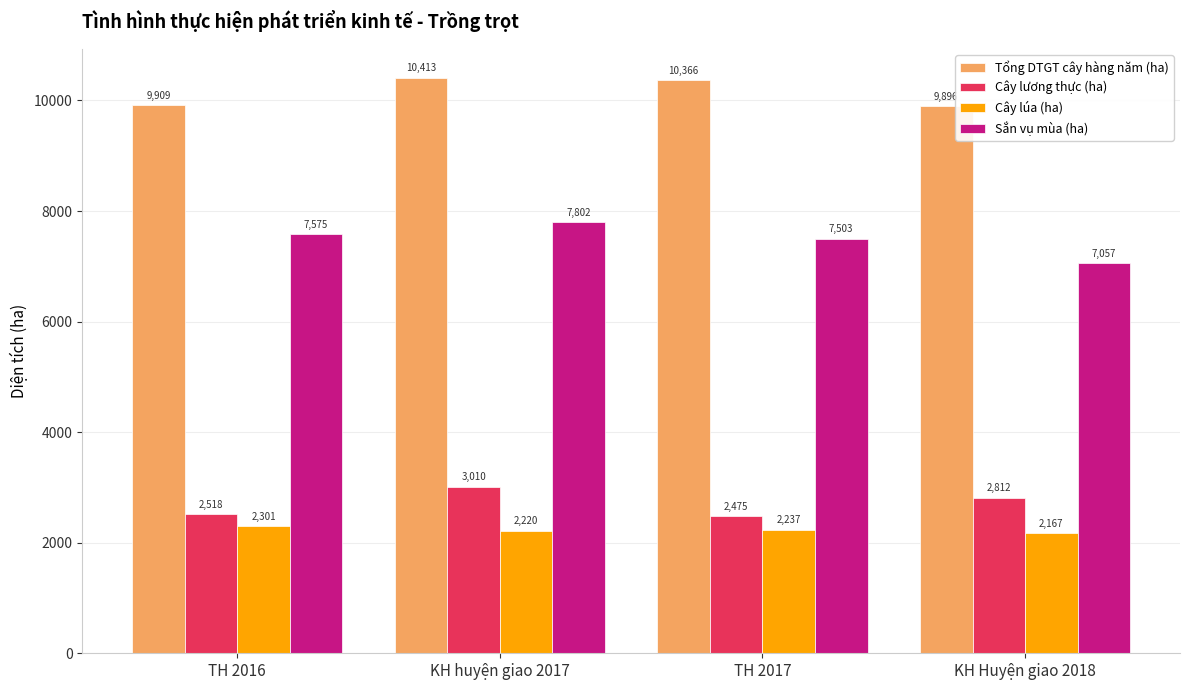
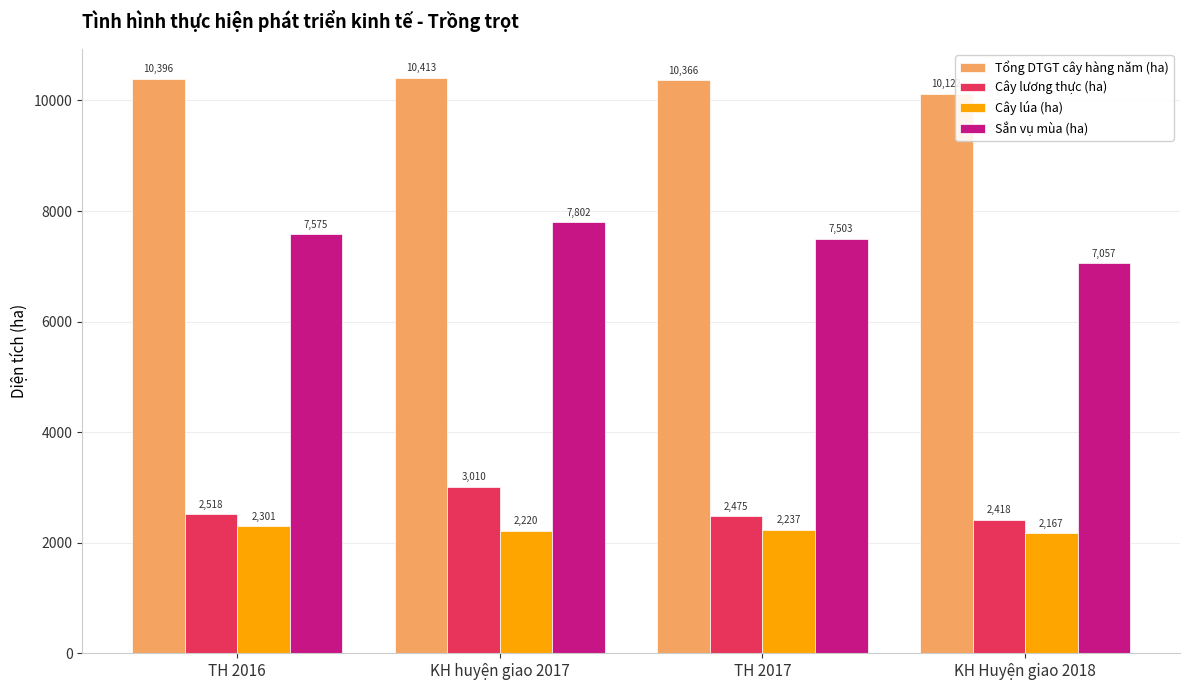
Tổng DTGT cây hàng năm (ha), TH 2016: 9,909 -> 10,396
Tổng DTGT cây hàng năm (ha), KH Huyện giao 2018: 9900 -> 10100
Cây lương thực (ha), KH Huyện giao 2018: 2,812 -> 2,418
